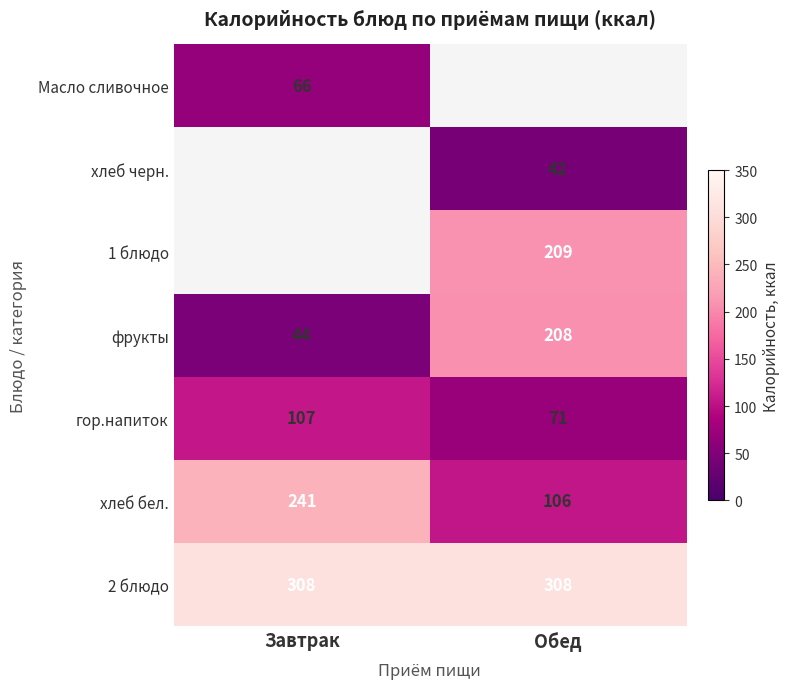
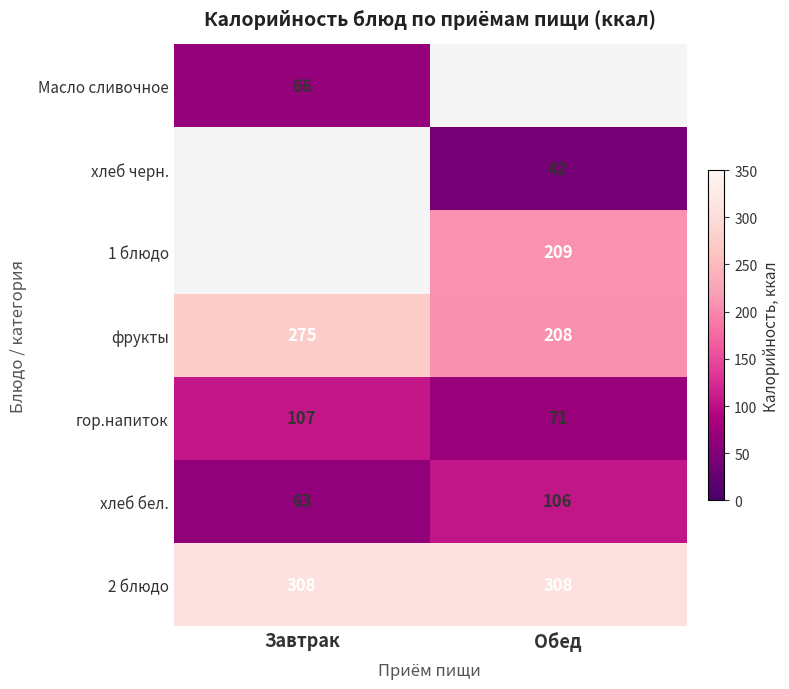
фрукты, Завтрак: 44 -> 275
хлеб бел., Завтрак: 241 -> 63
